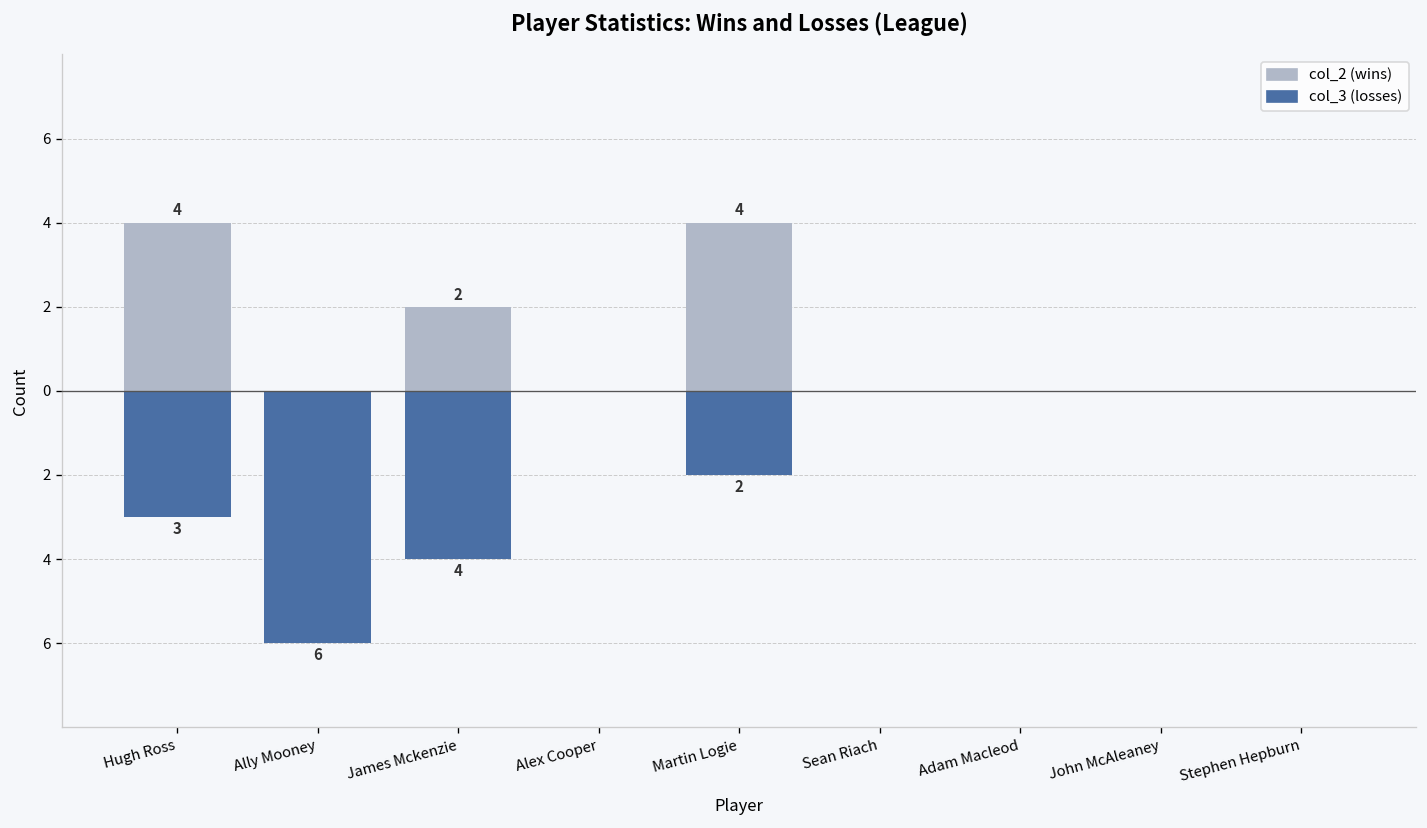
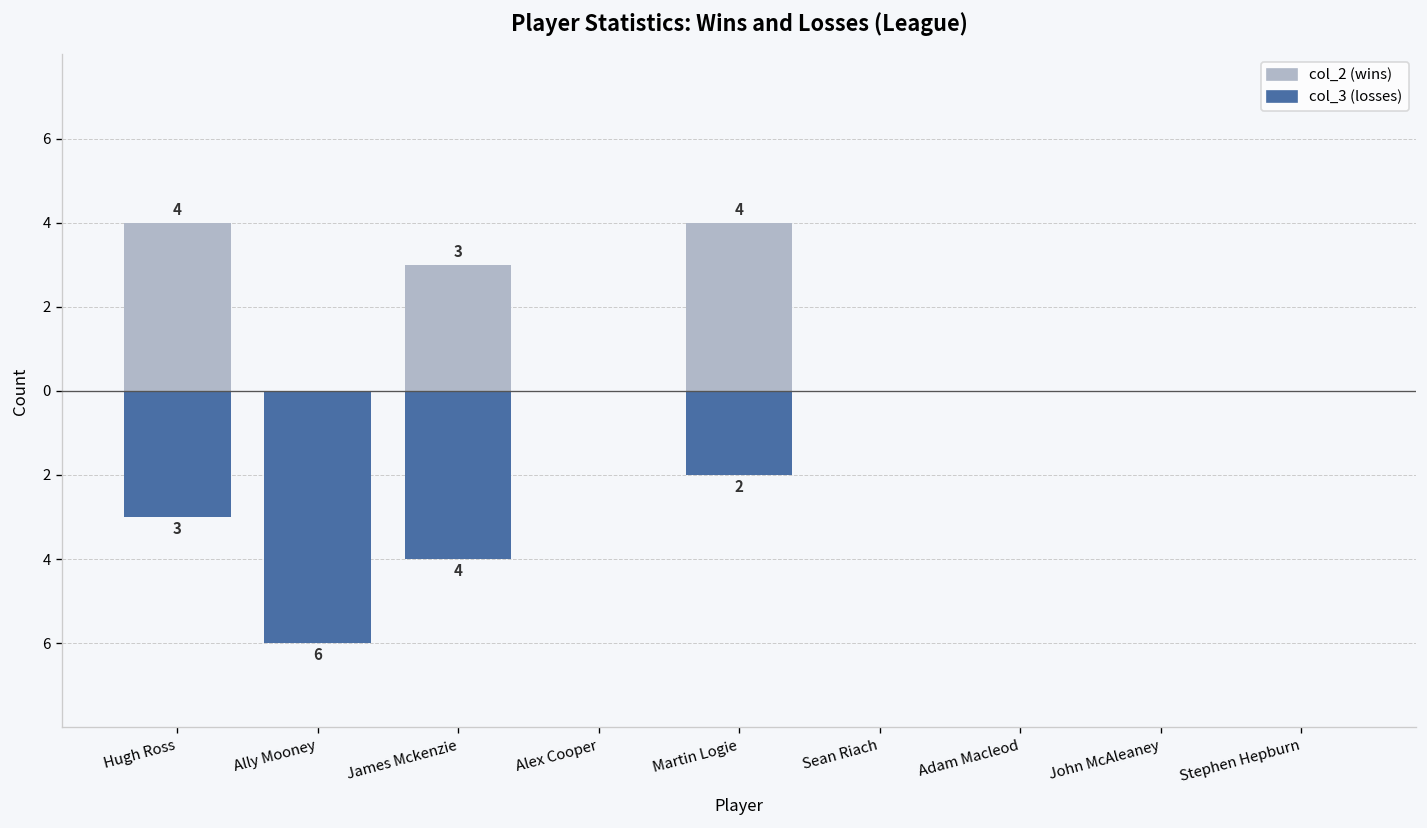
col_2 (wins), James Mckenzie: 2 -> 3
